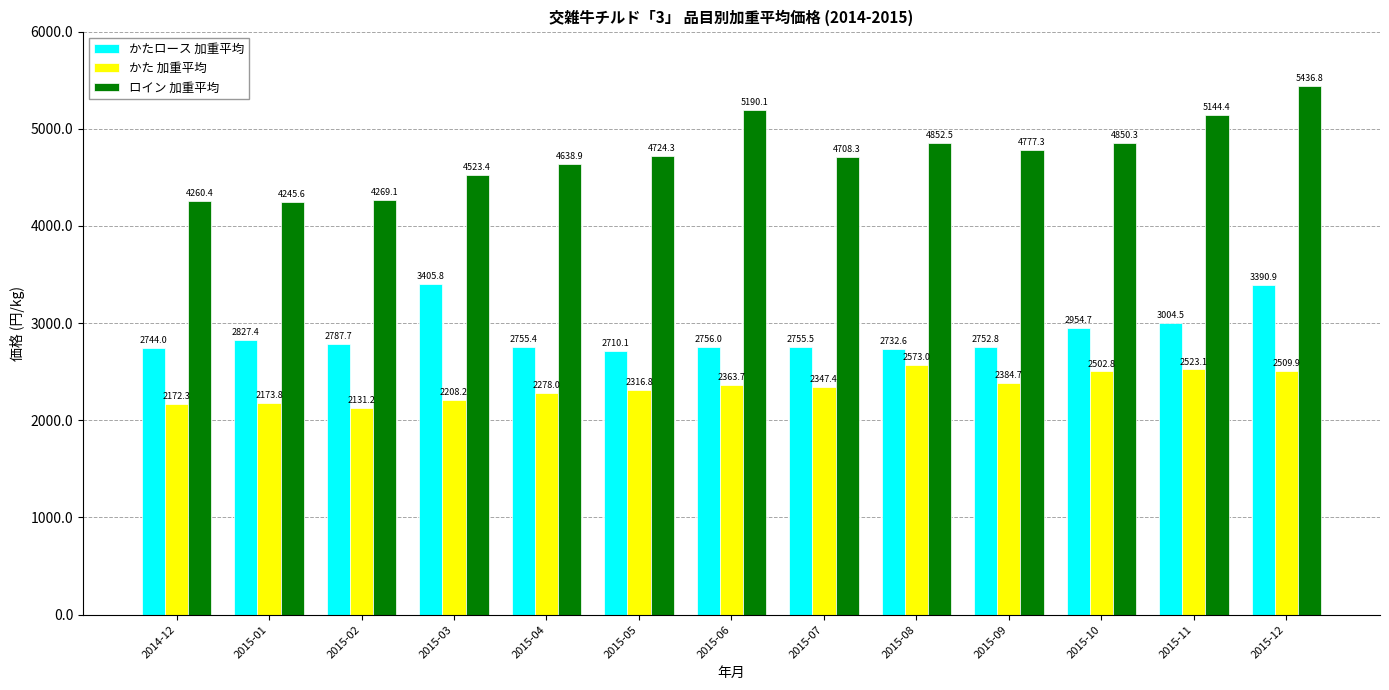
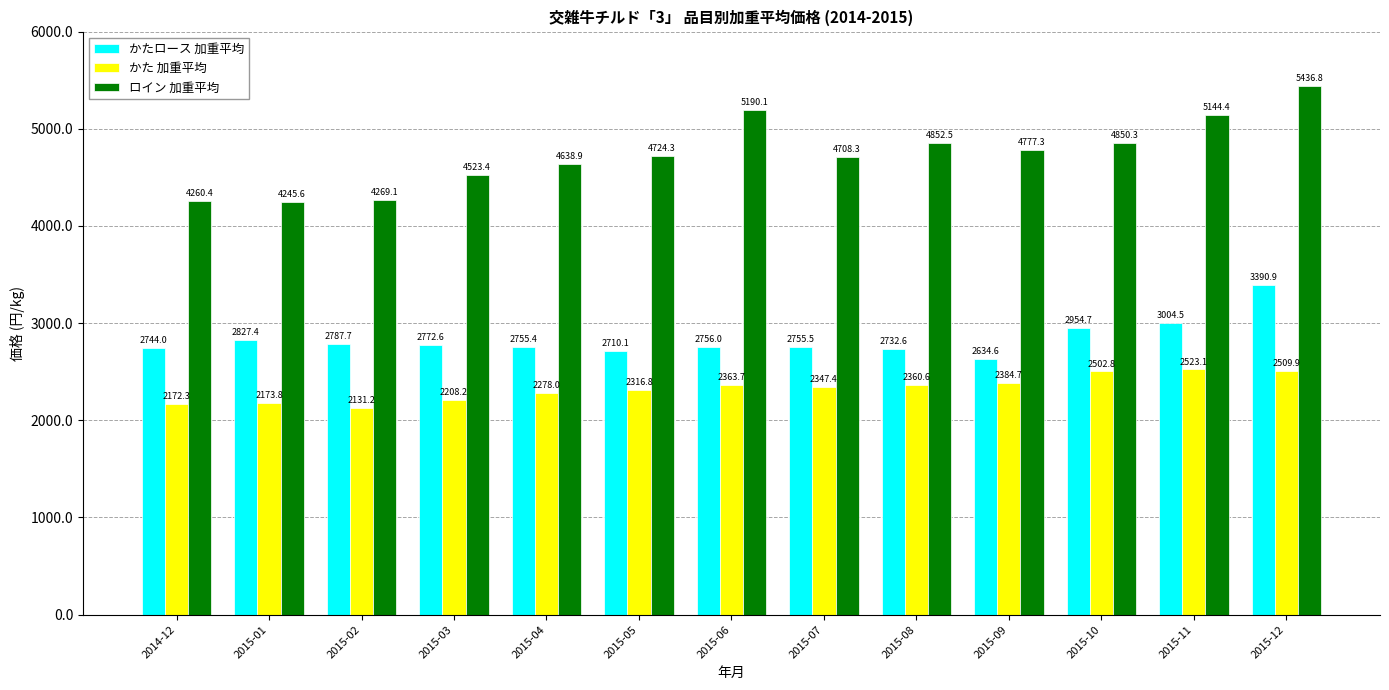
かたロース 加重平均, 2015-03: 3405.8 -> 2772.6
かた 加重平均, 2015-08: 2573.0 -> 2360.6
かたロース 加重平均, 2015-09: 2752.8 -> 2634.6
